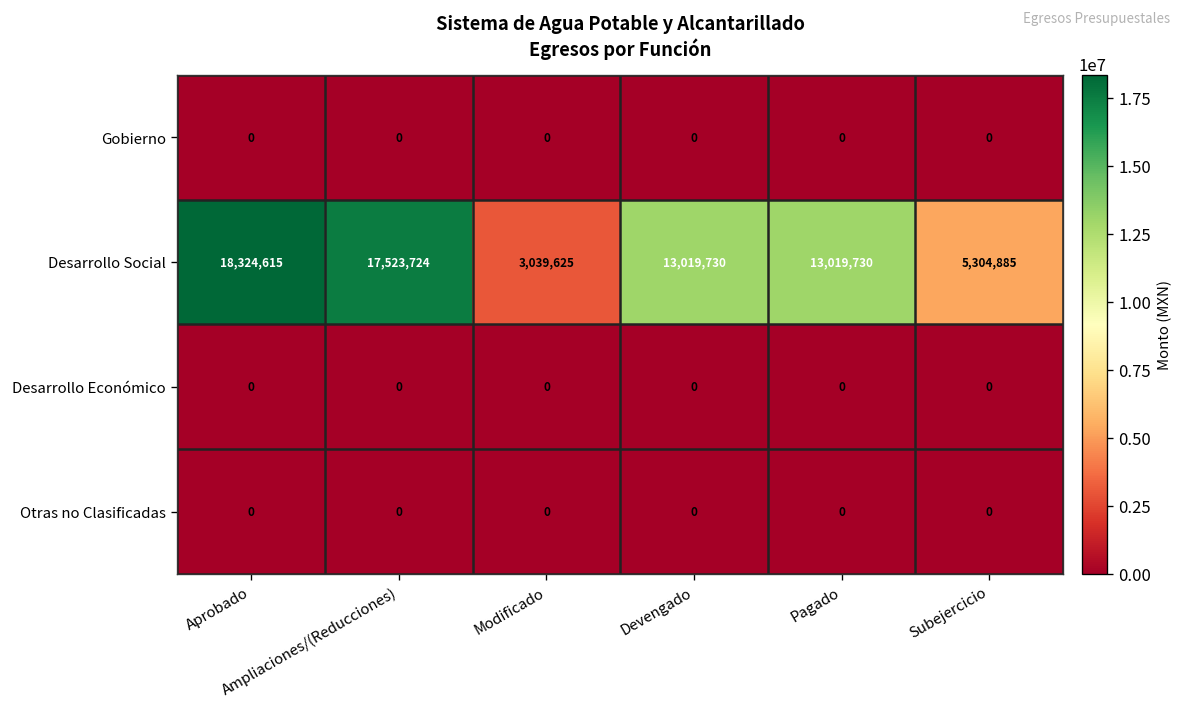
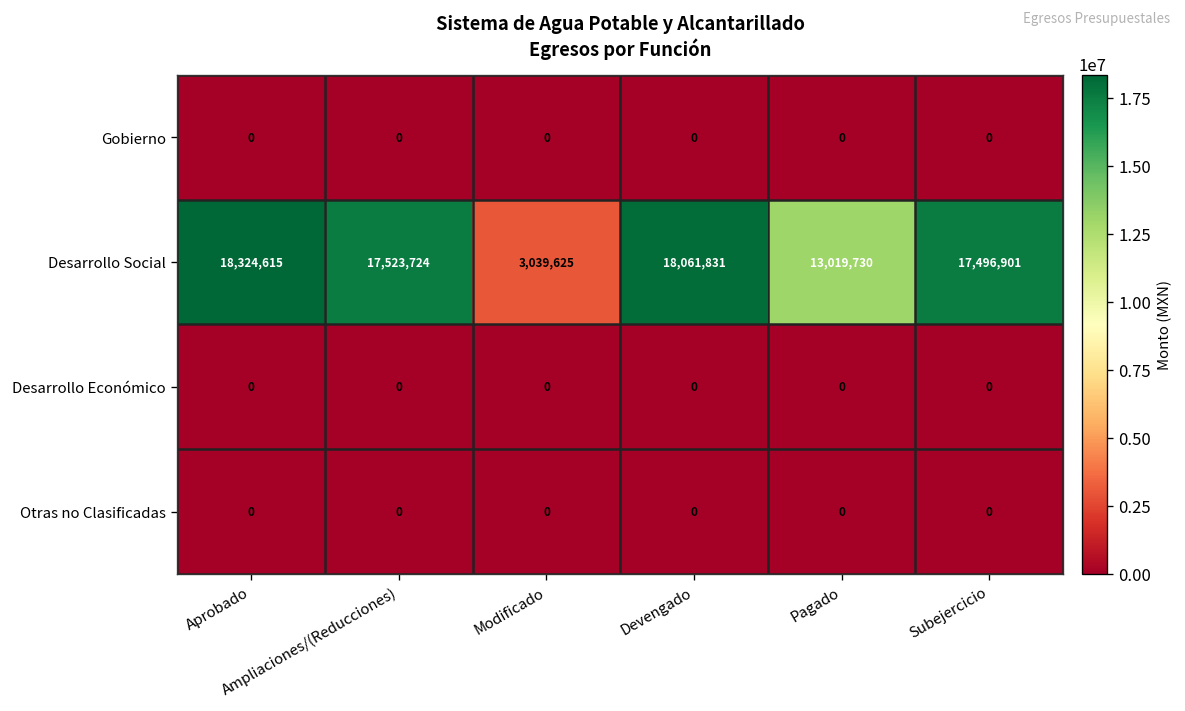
Desarrollo Social, Devengado: 13,019,730 -> 18,061,831
Desarrollo Social, Subejercicio: 5,304,885 -> 17,496,901
